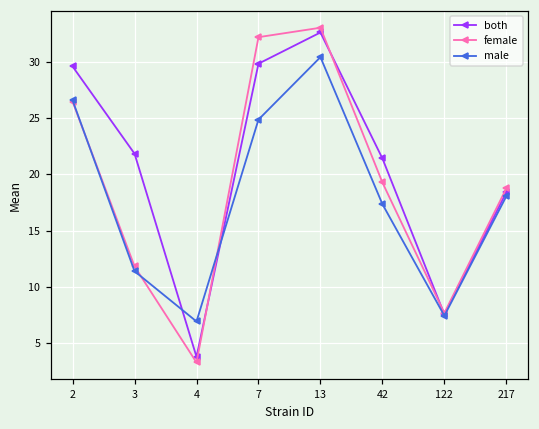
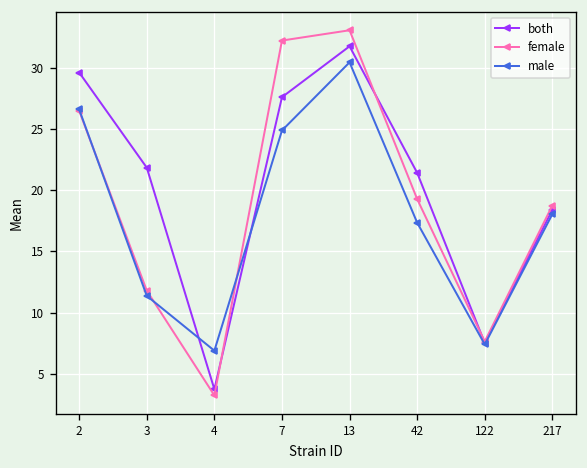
both, 7: 29.9 -> 27.6
both, 13: 32.6 -> 31.7
